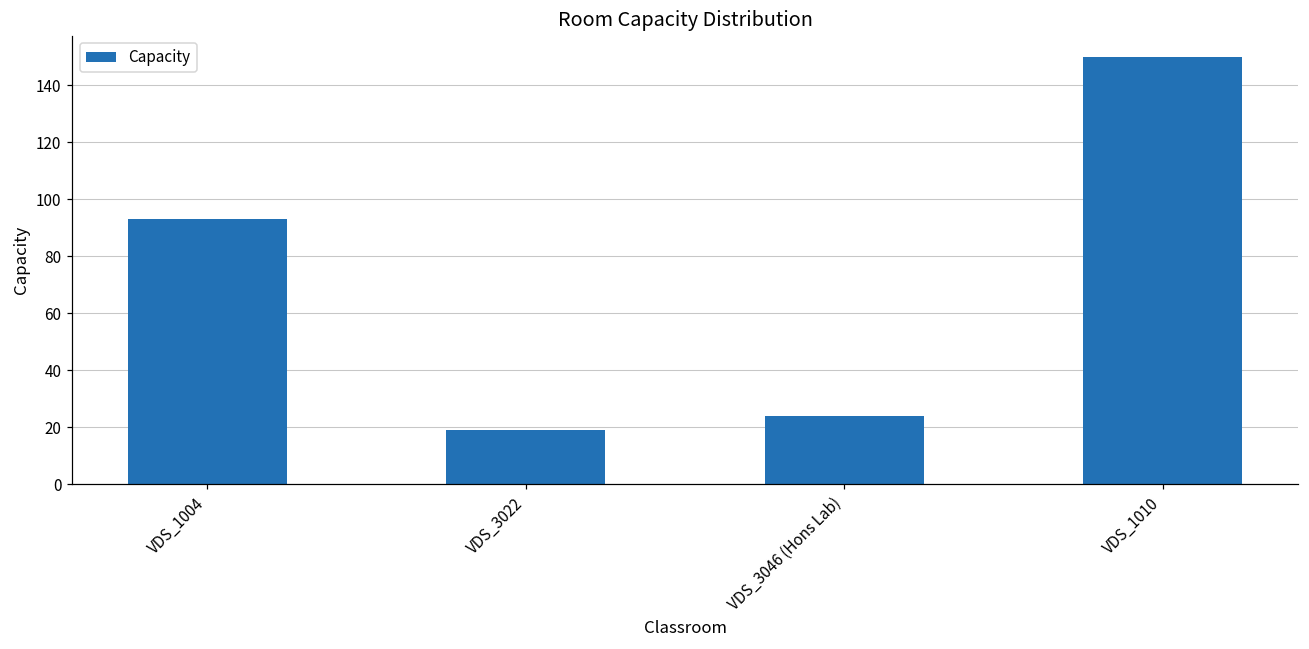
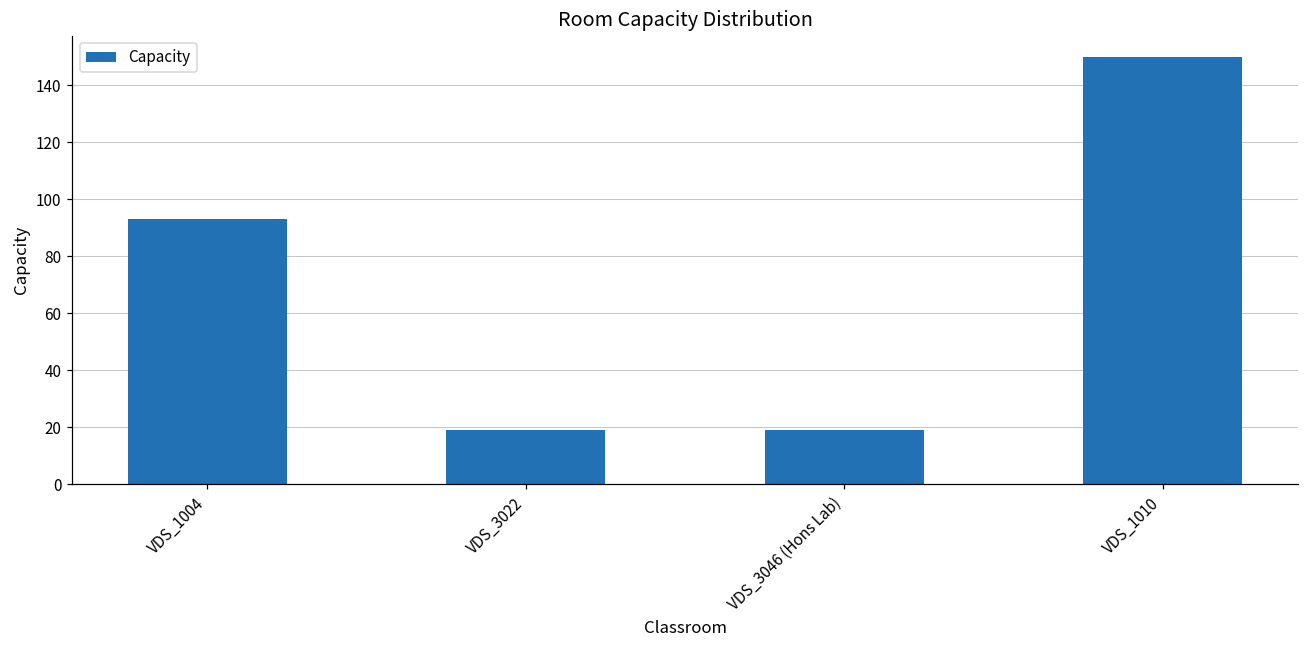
VDS_3046 (Hons Lab): 24 -> 19
